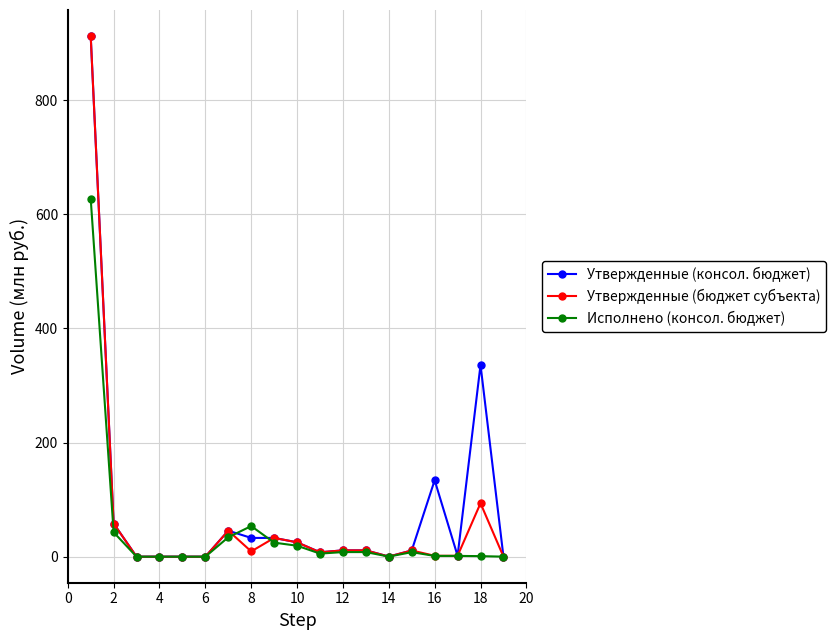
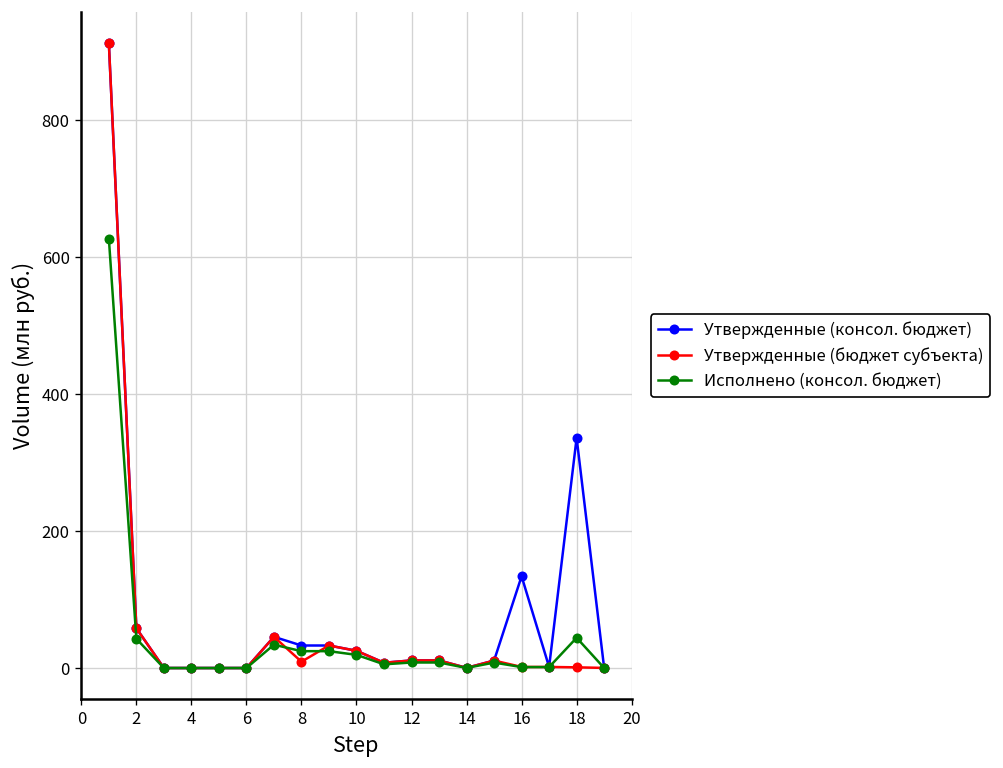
Исполнено (консол. бюджет), 8: 50 -> 20
Утвержденные (бюджет субъекта), 18: 90 -> 0
Исполнено (консол. бюджет), 18: 0 -> 40
